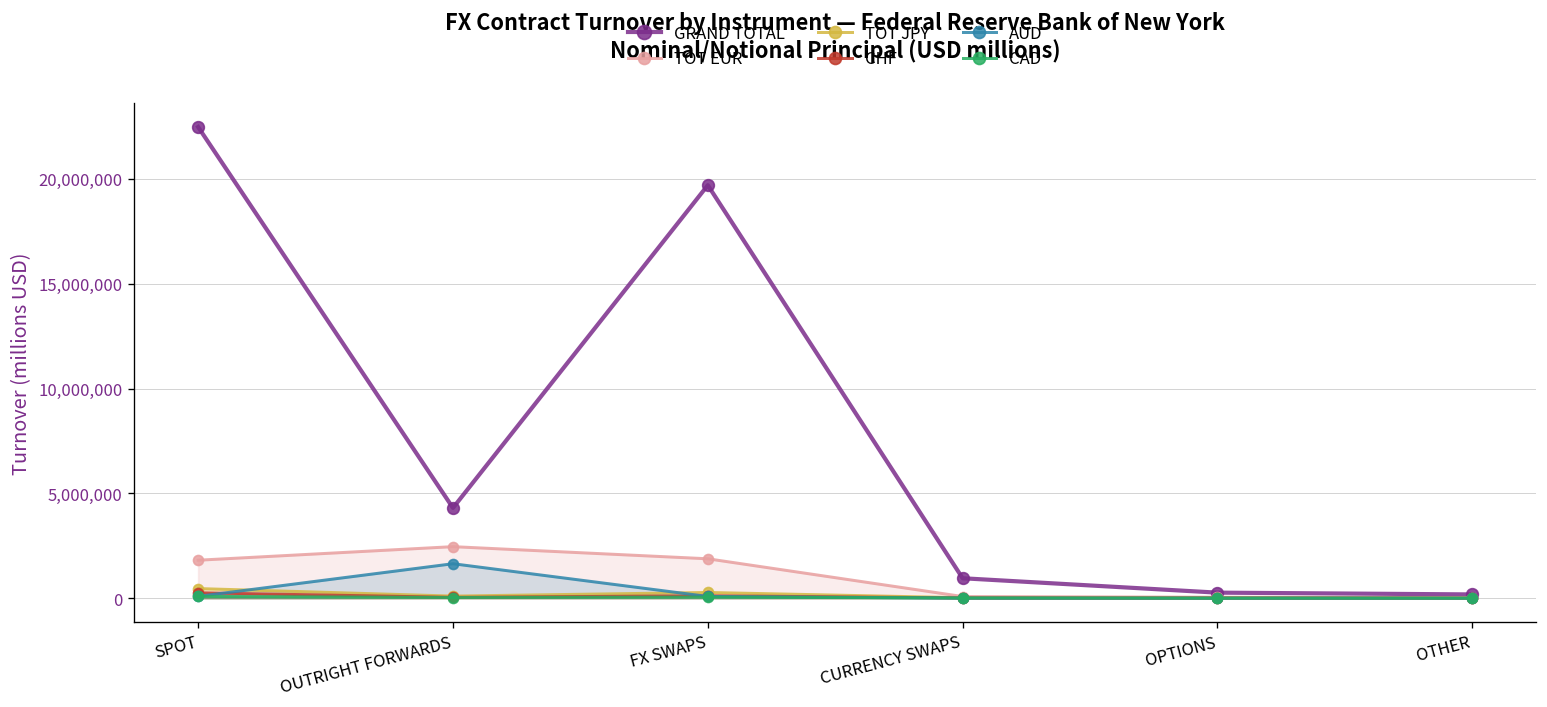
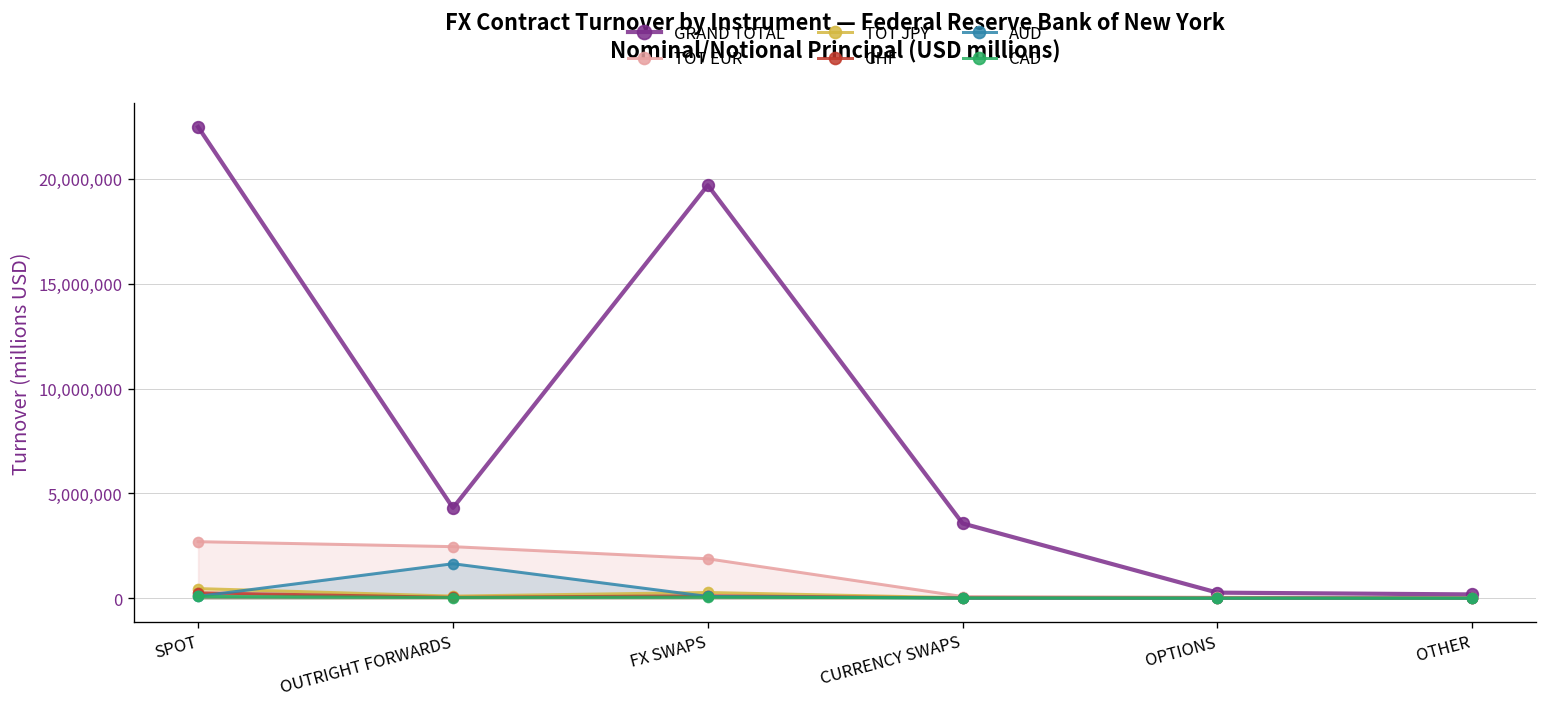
TOT EUR, SPOT: 1,800,000 -> 2,700,000
GRAND TOTAL, CURRENCY SWAPS: 1,000,000 -> 3,600,000
